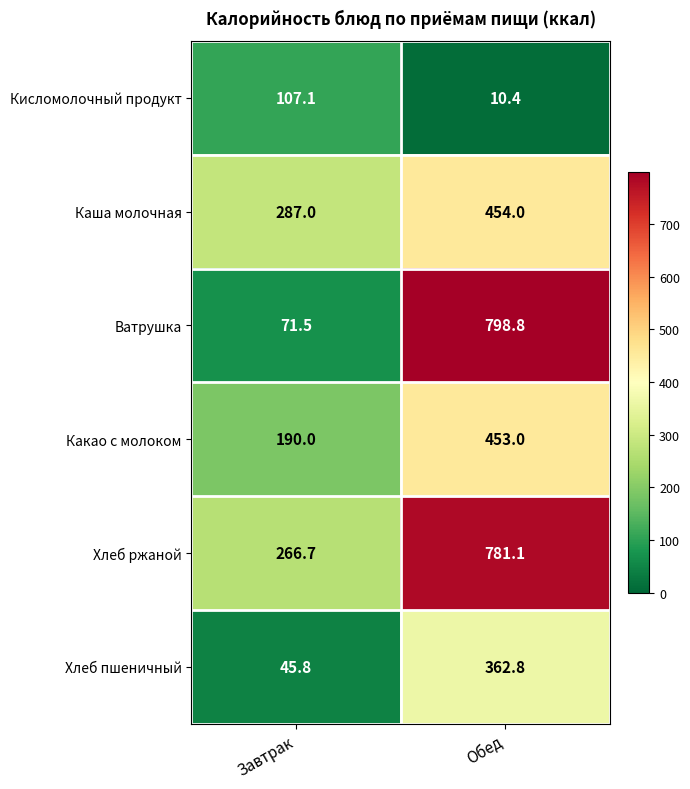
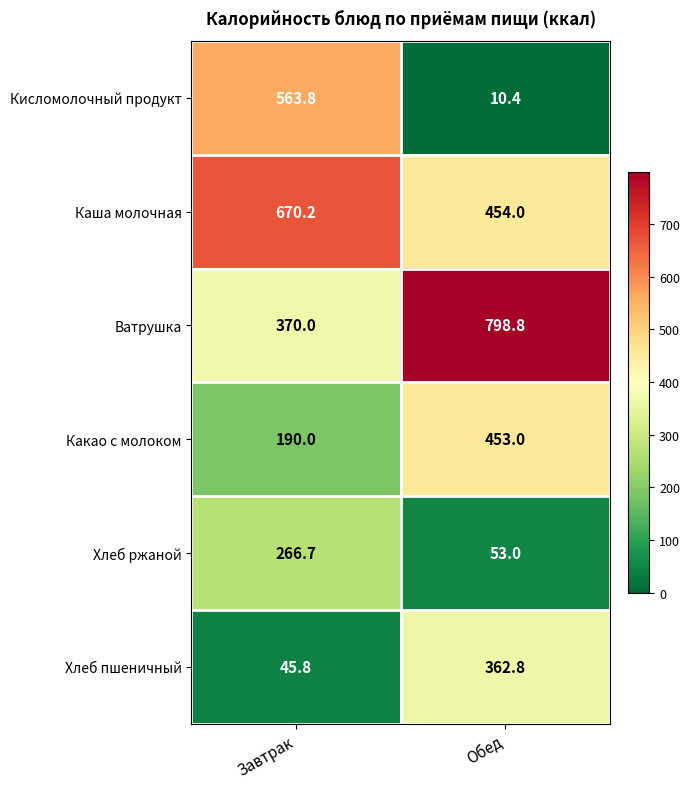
Кисломолочный продукт, Завтрак: 107.1 -> 563.8
Каша молочная, Завтрак: 287.0 -> 670.2
Ватрушка, Завтрак: 71.5 -> 370.0
Хлеб ржаной, Обед: 781.1 -> 53.0
